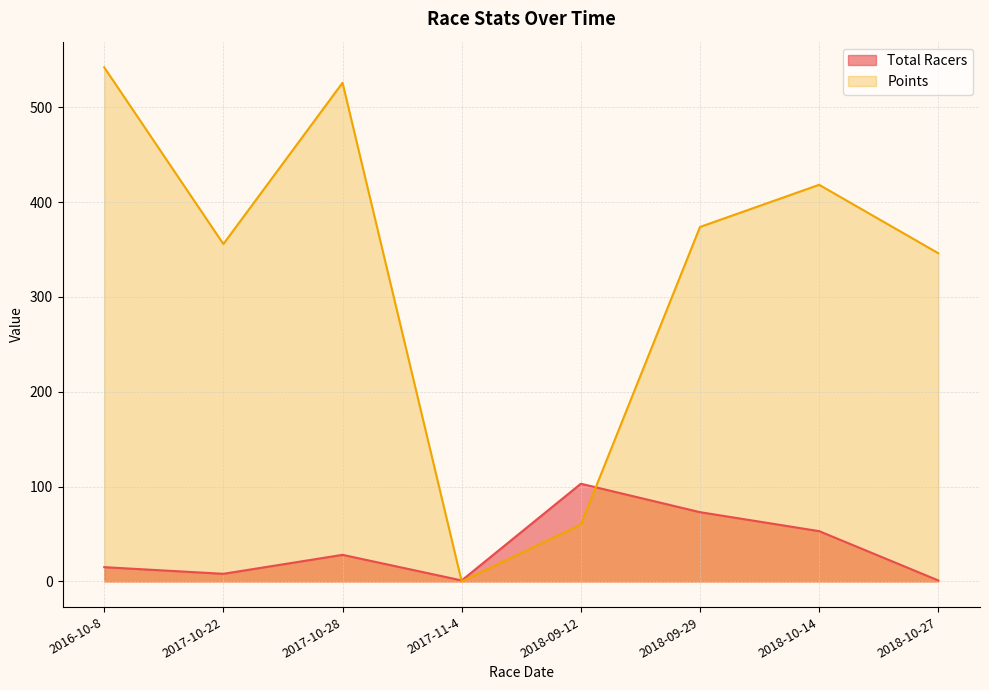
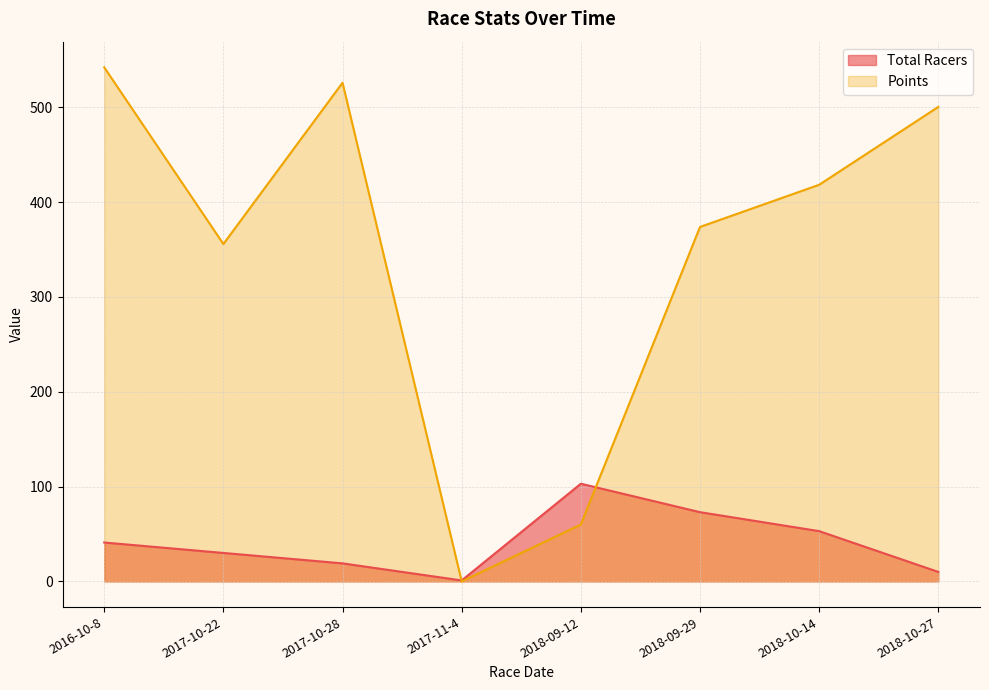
Total Racers, 2016-10-8: 20 -> 40
Total Racers, 2017-10-22: 10 -> 30
Total Racers, 2017-10-28: 30 -> 20
Total Racers, 2018-10-27: 0 -> 10
Points, 2018-10-27: 350 -> 500
